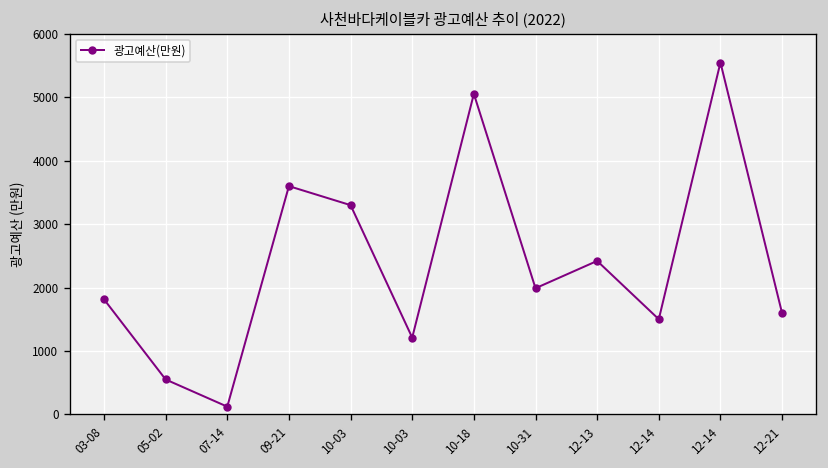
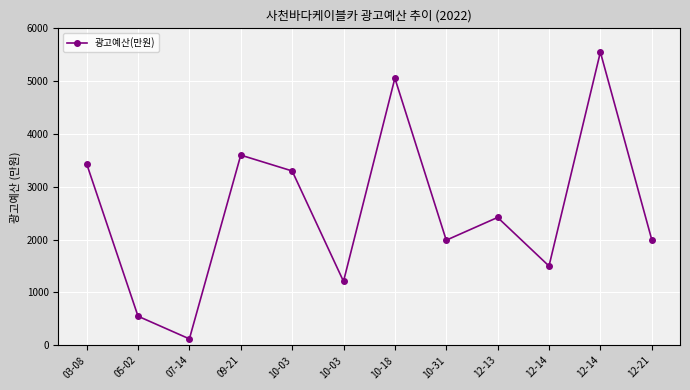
03-08: 1800 -> 3400
12-21: 1600 -> 2000
